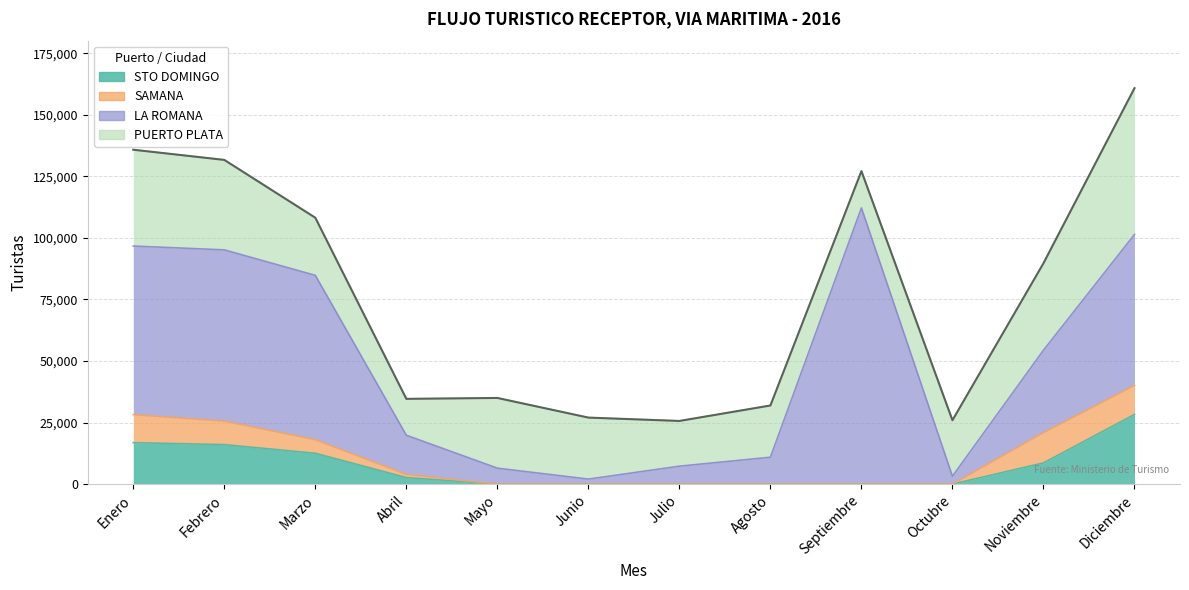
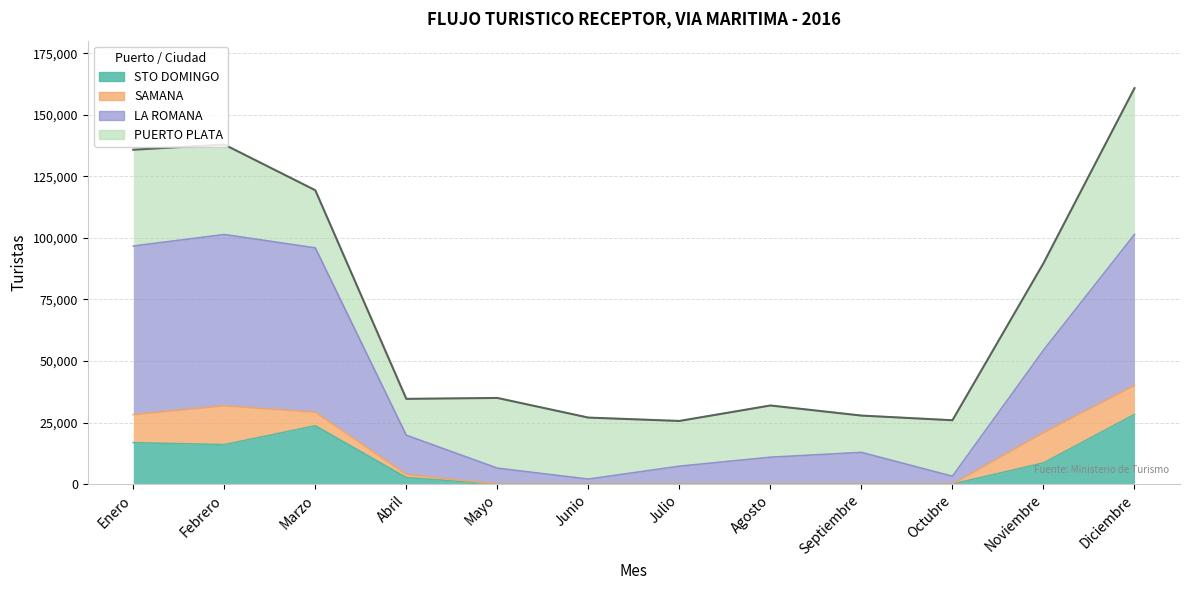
SAMANA, Febrero: 10,000 -> 16,000
STO DOMINGO, Marzo: 13,000 -> 24,000
LA ROMANA, Septiembre: 112,000 -> 13,000
